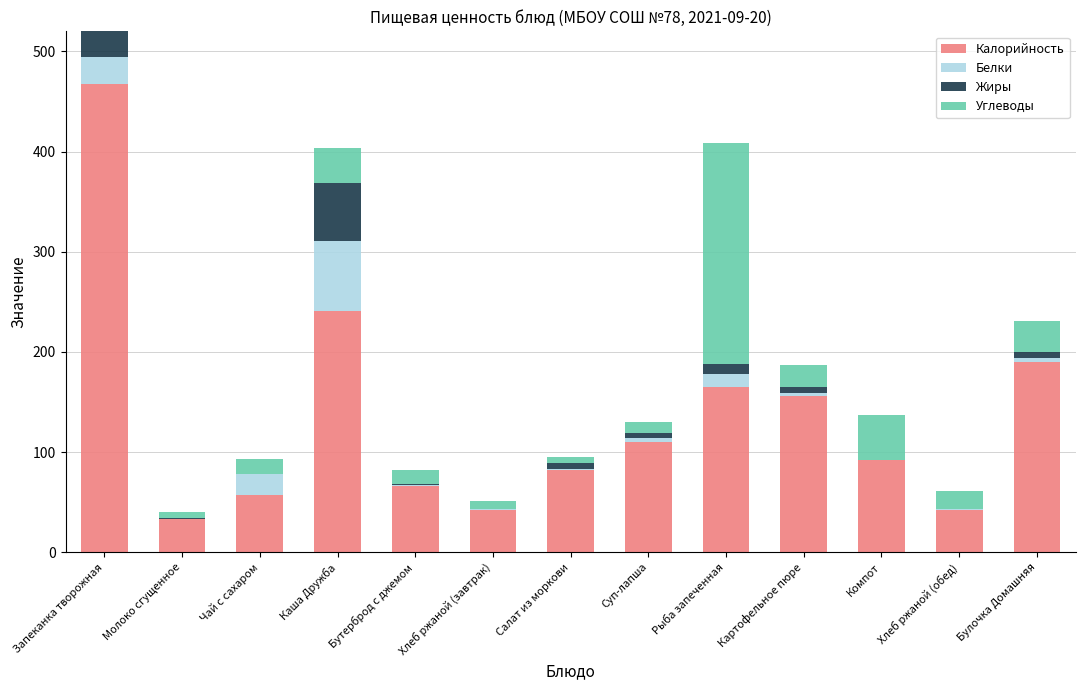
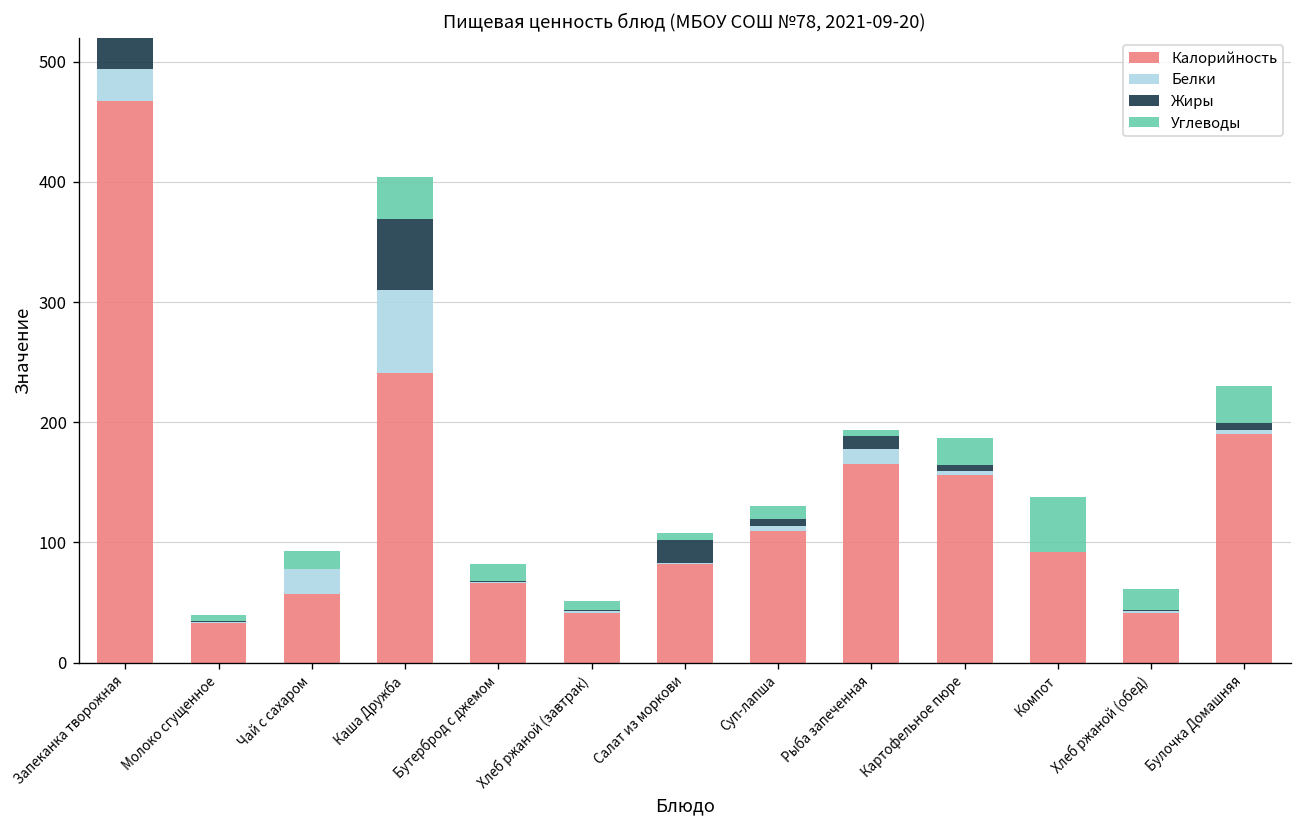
Жиры, Салат из моркови: 6 -> 19
Углеводы, Рыба запеченная: 220 -> 5
